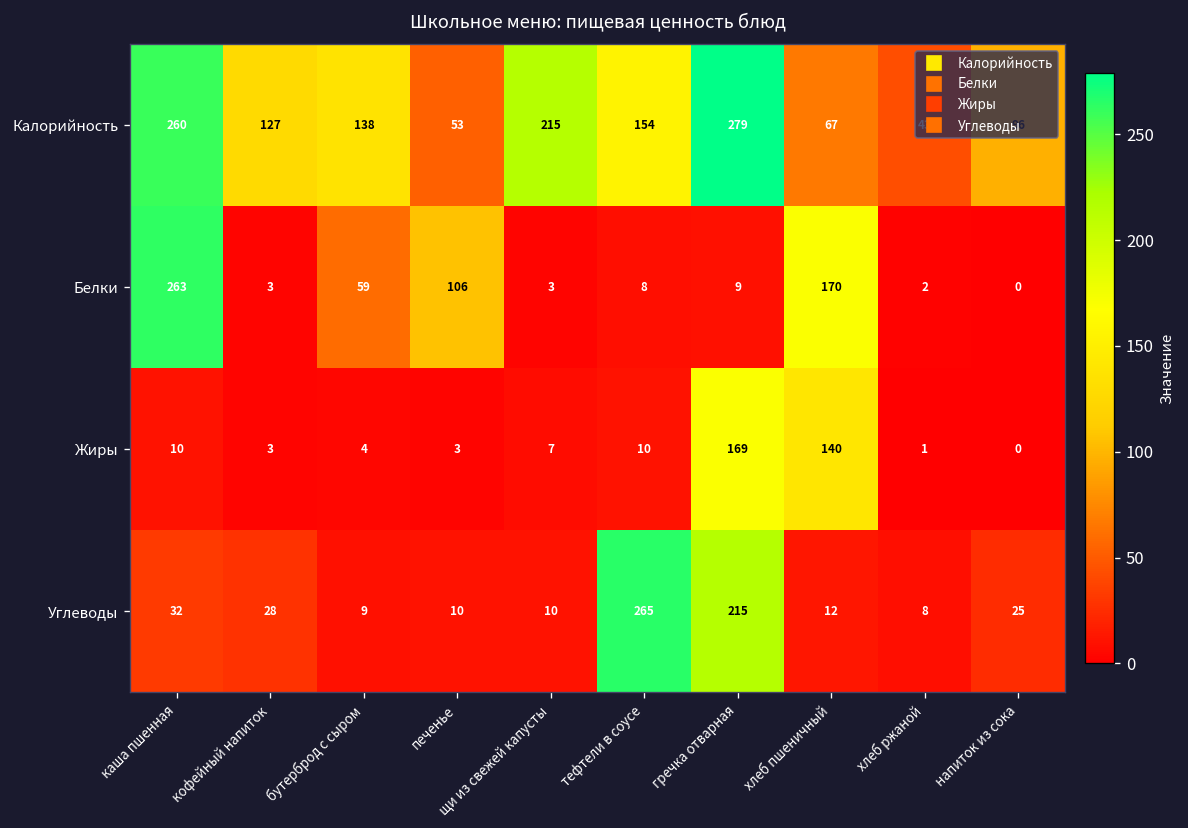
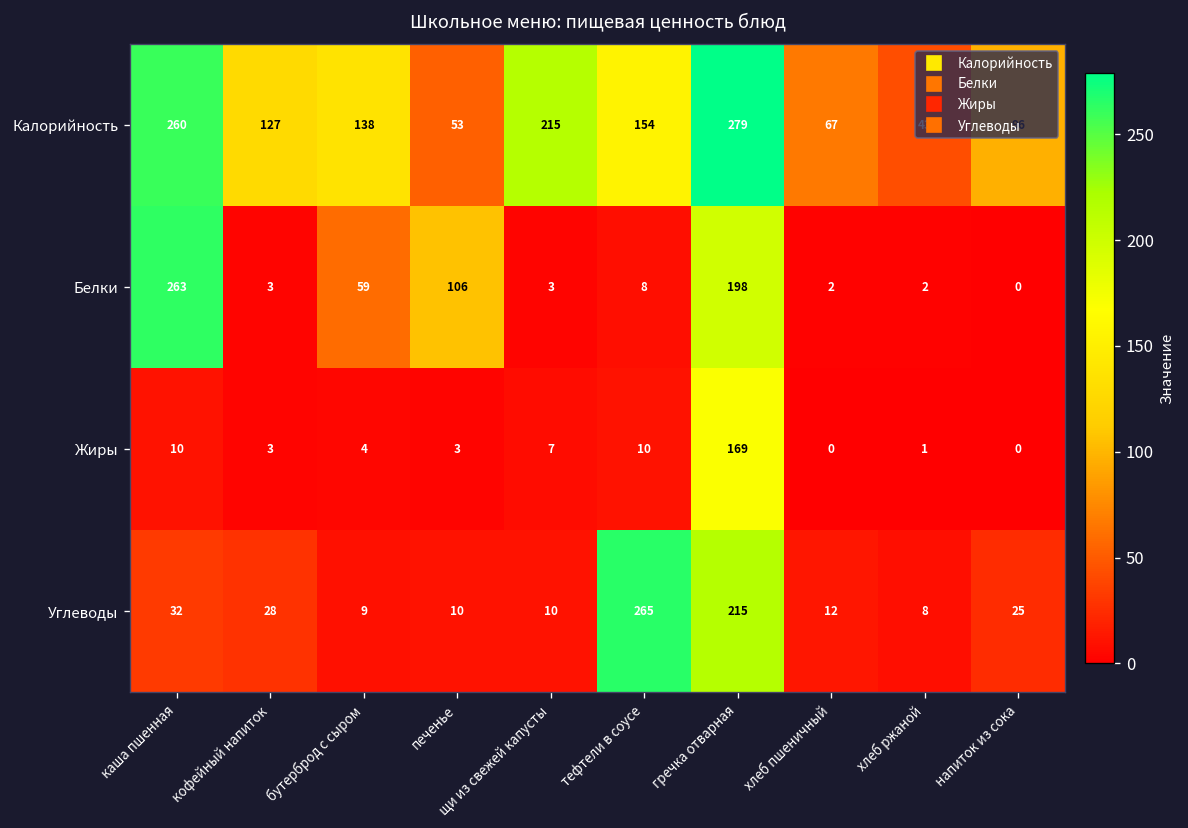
Белки, гречка отварная: 9 -> 198
Белки, хлеб пшеничный: 170 -> 2
Жиры, хлеб пшеничный: 140 -> 0
